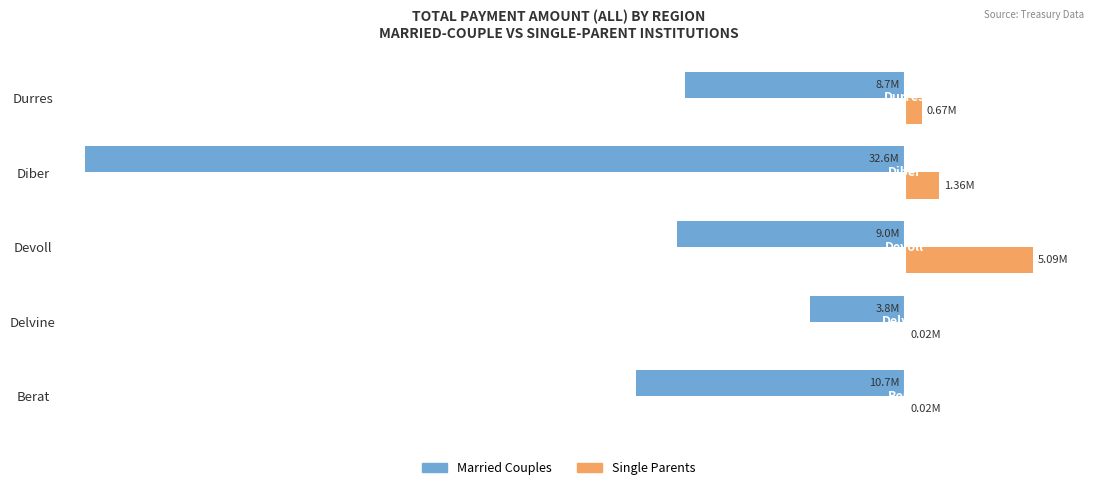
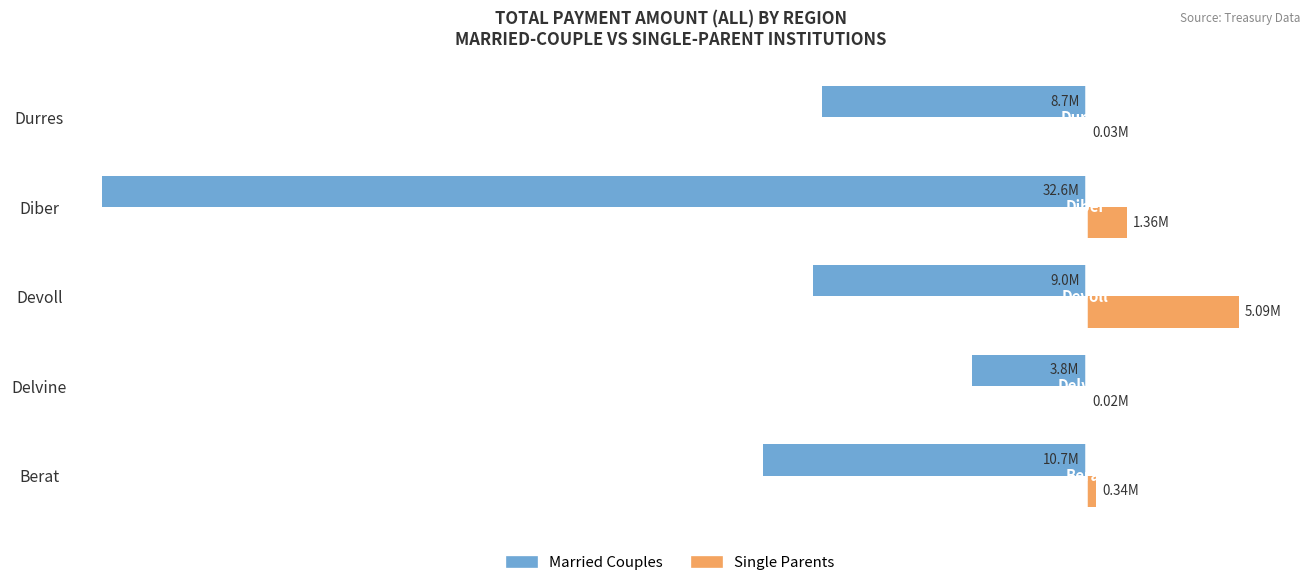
Single Parents, Durres: 0.67M -> 0.03M
Single Parents, Berat: 0.02M -> 0.34M
